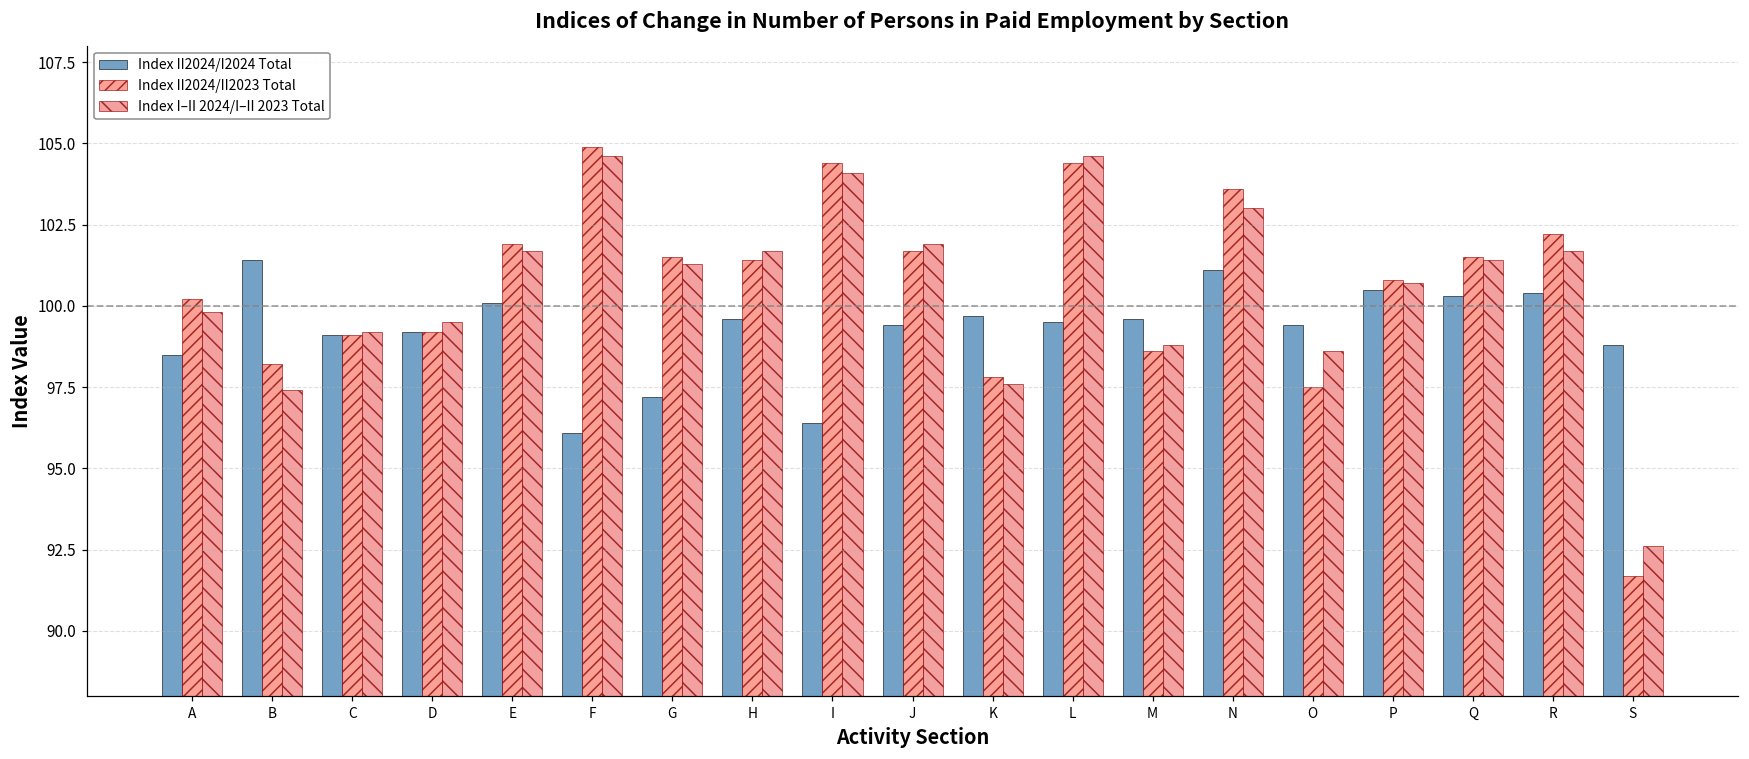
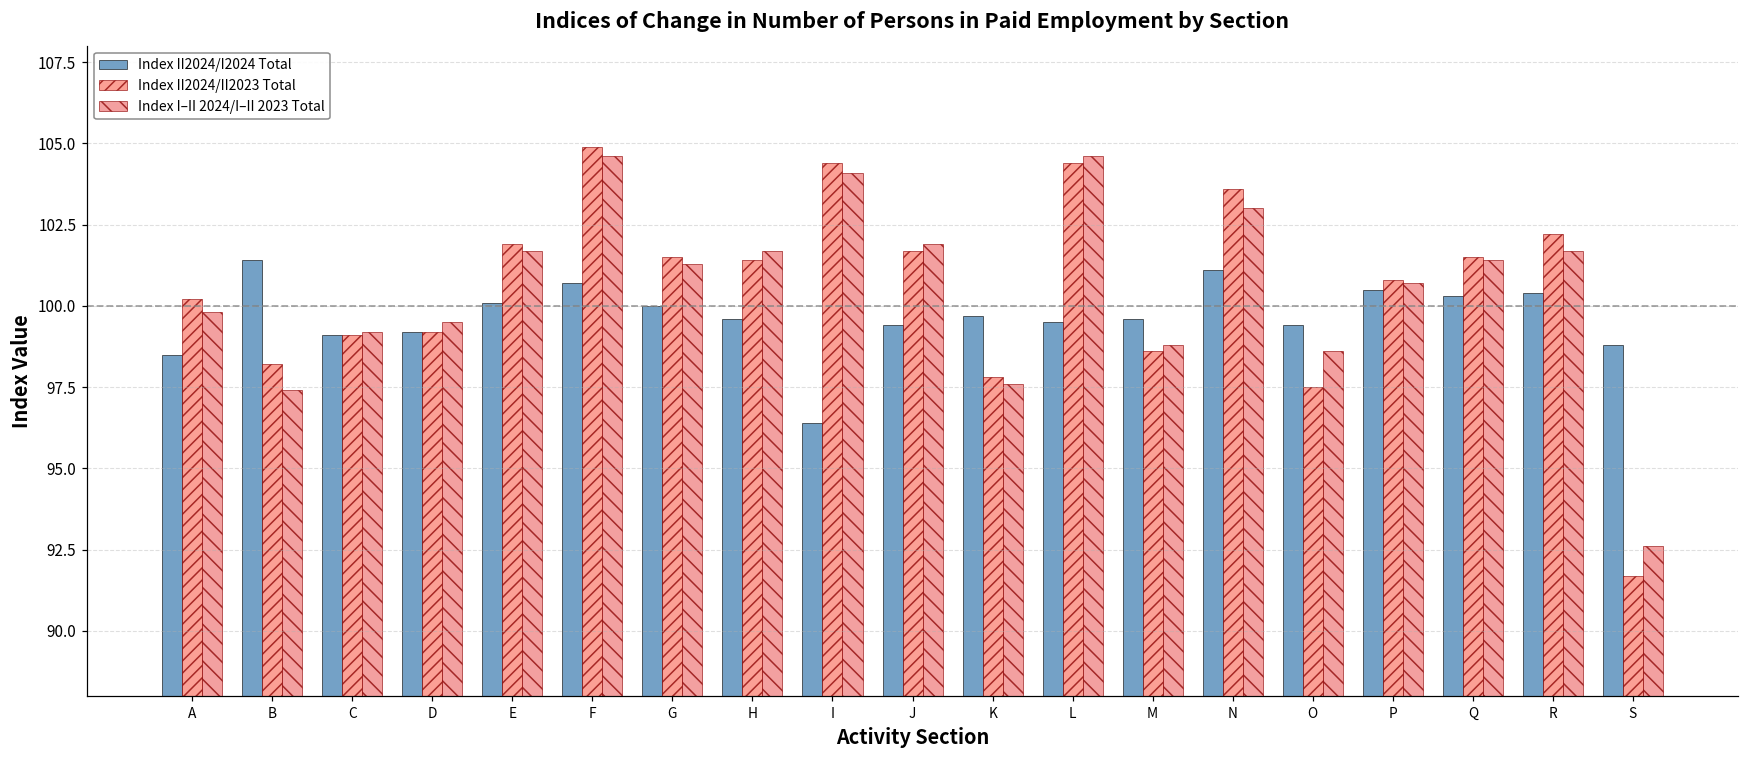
Index II2024/I2024 Total, F: 96.1 -> 100.7
Index II2024/I2024 Total, G: 97.2 -> 100.0
